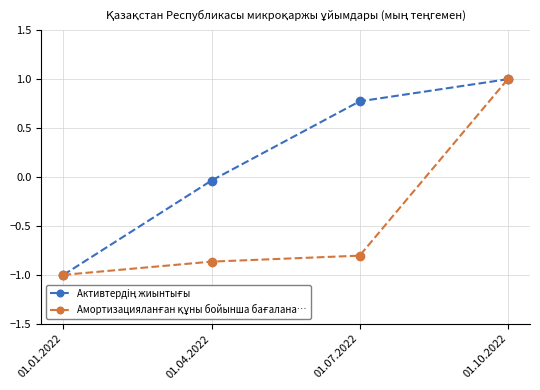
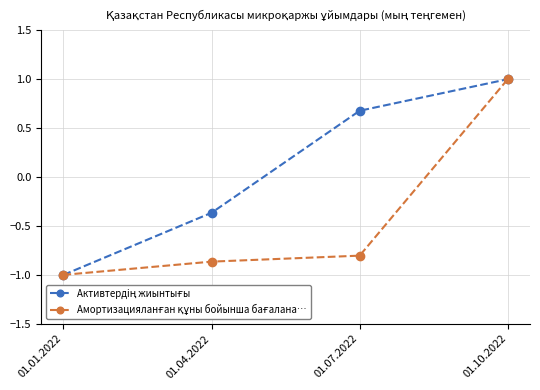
Активтердің жиынтығы, 01.04.2022: 0.0 -> -0.4
Активтердің жиынтығы, 01.07.2022: 0.8 -> 0.7
